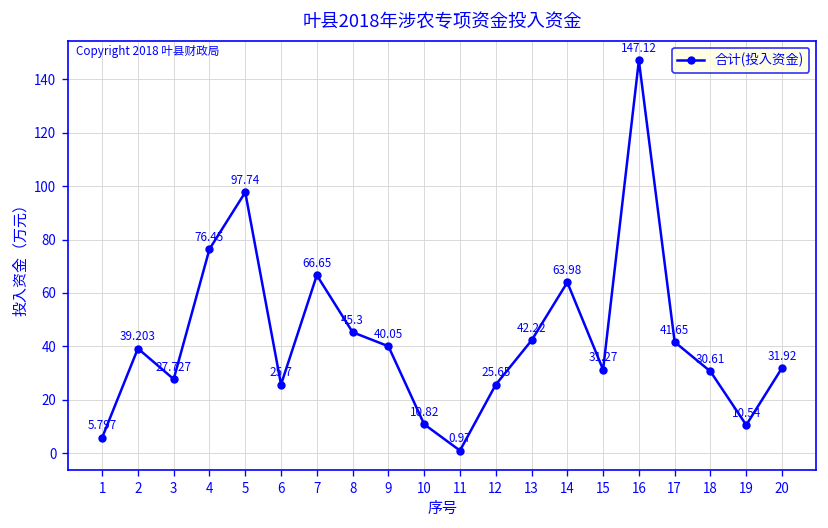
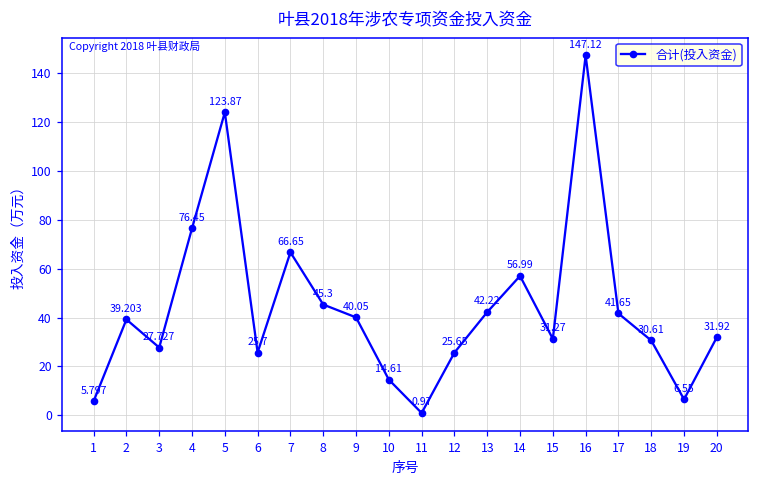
5: 97.74 -> 123.87
10: 10.82 -> 14.61
14: 63.98 -> 56.99
19: 10.54 -> 6.55
